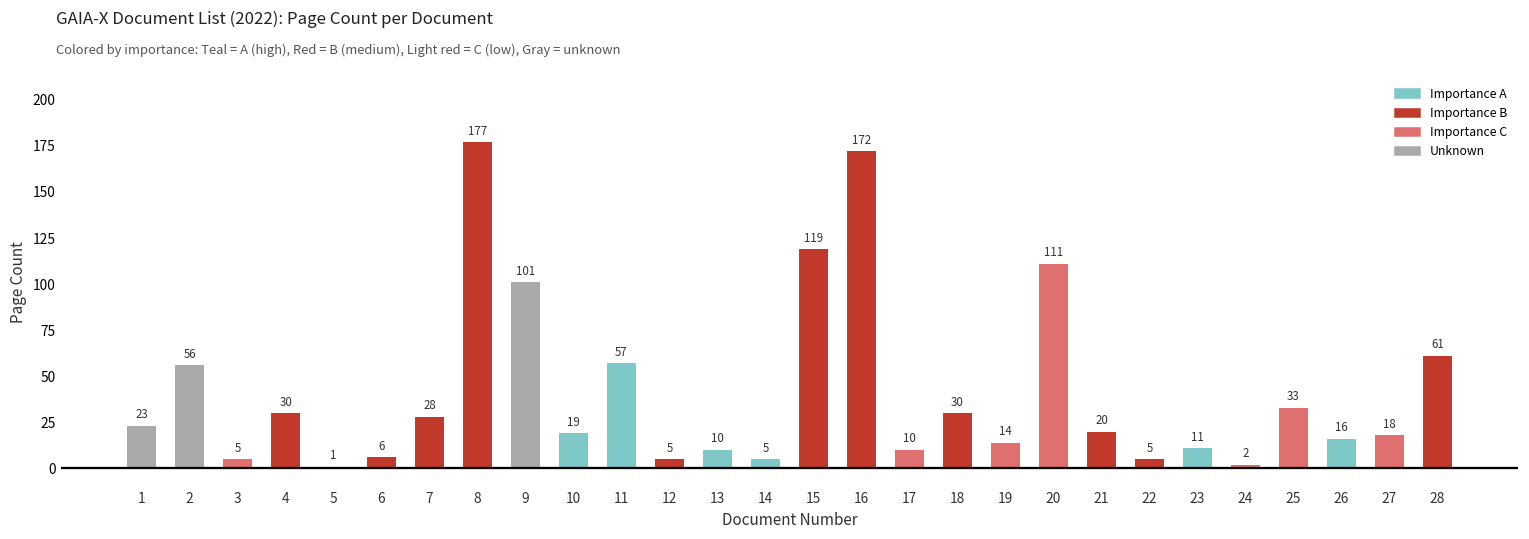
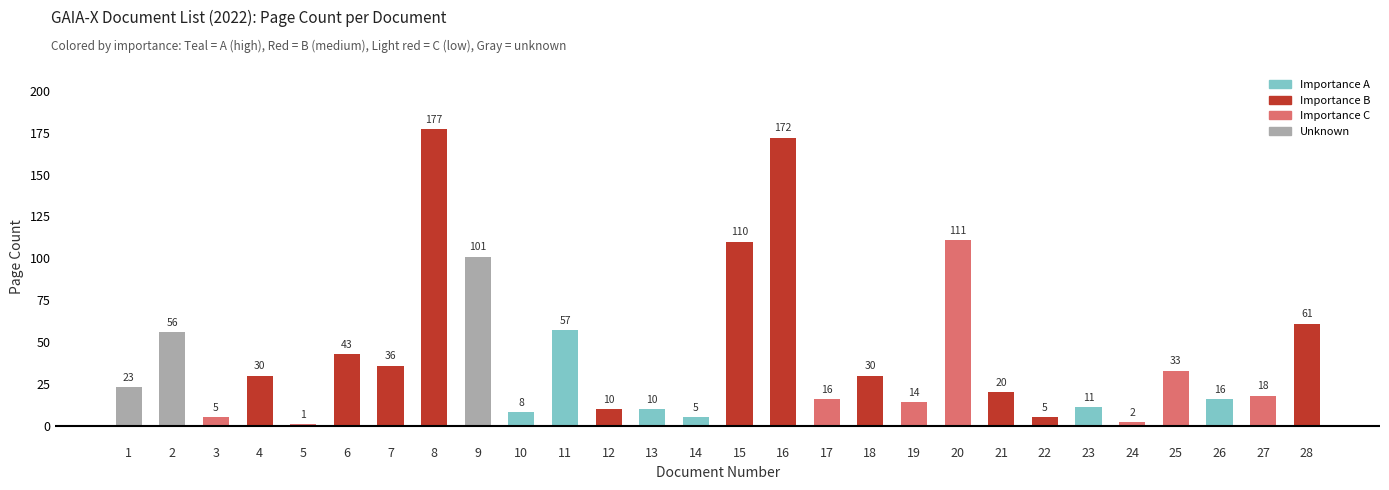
6: 6 -> 43
7: 28 -> 36
10: 19 -> 8
12: 5 -> 10
15: 119 -> 110
17: 10 -> 16
